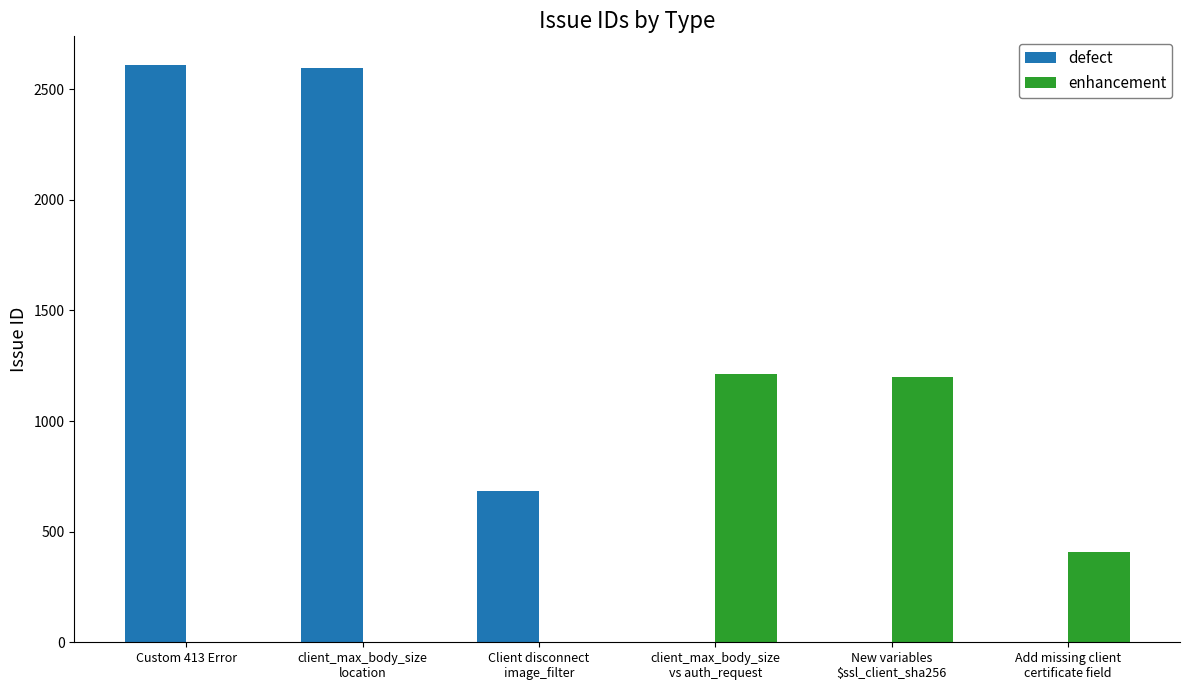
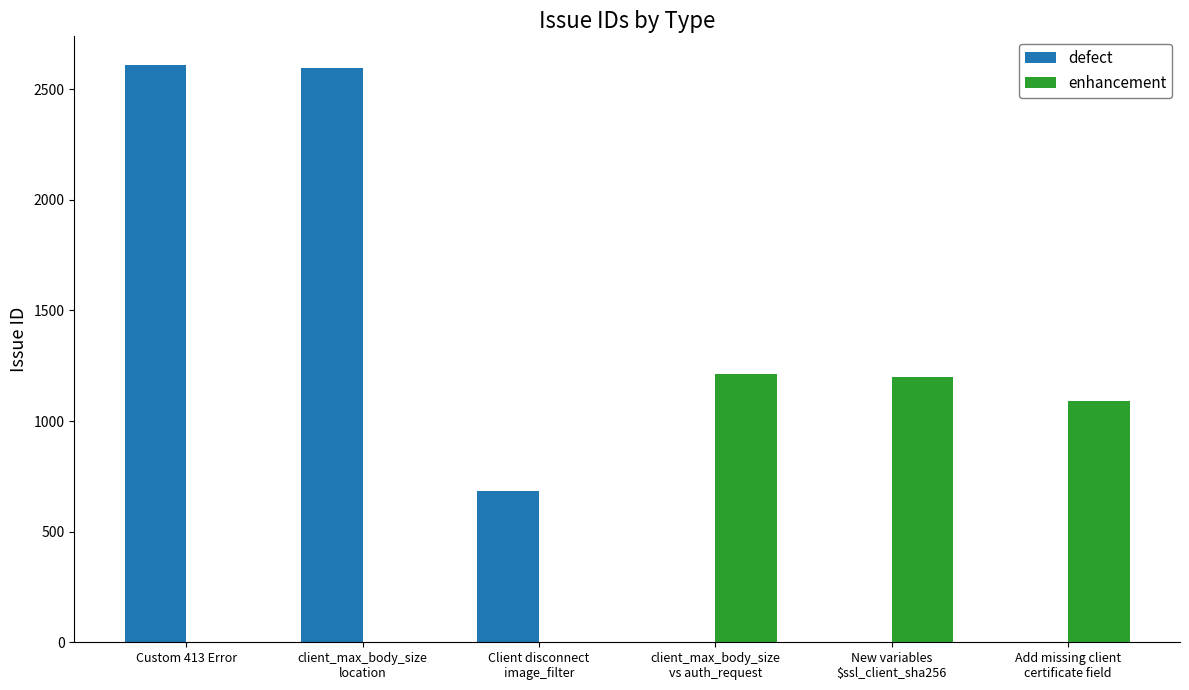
enhancement, Add missing client certificate field: 410 -> 1090
